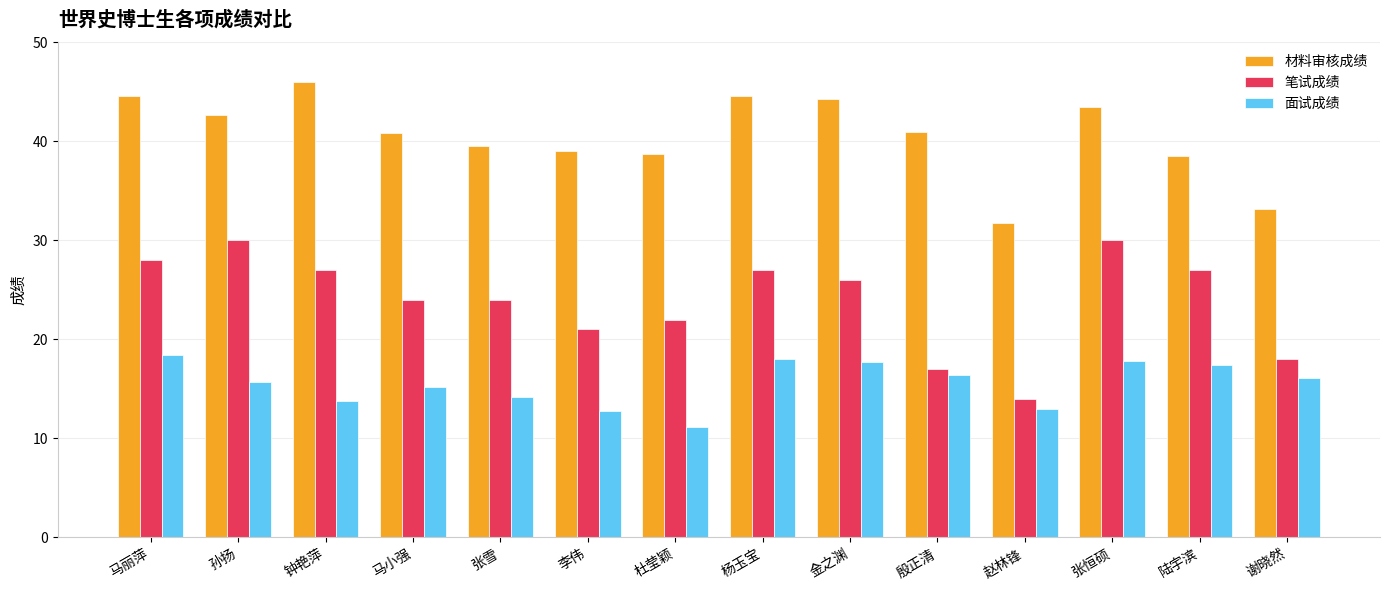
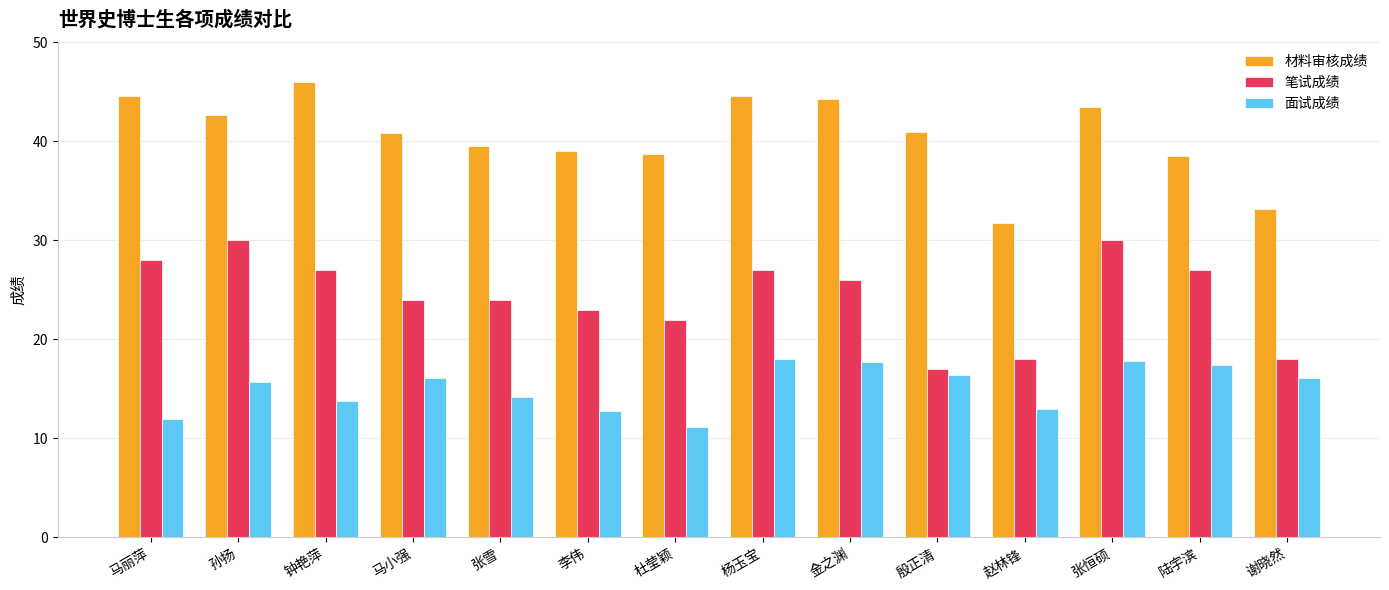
面试成绩, 马丽萍: 18 -> 12
面试成绩, 马小强: 15 -> 16
笔试成绩, 李伟: 21 -> 23
笔试成绩, 赵林锋: 14 -> 18
